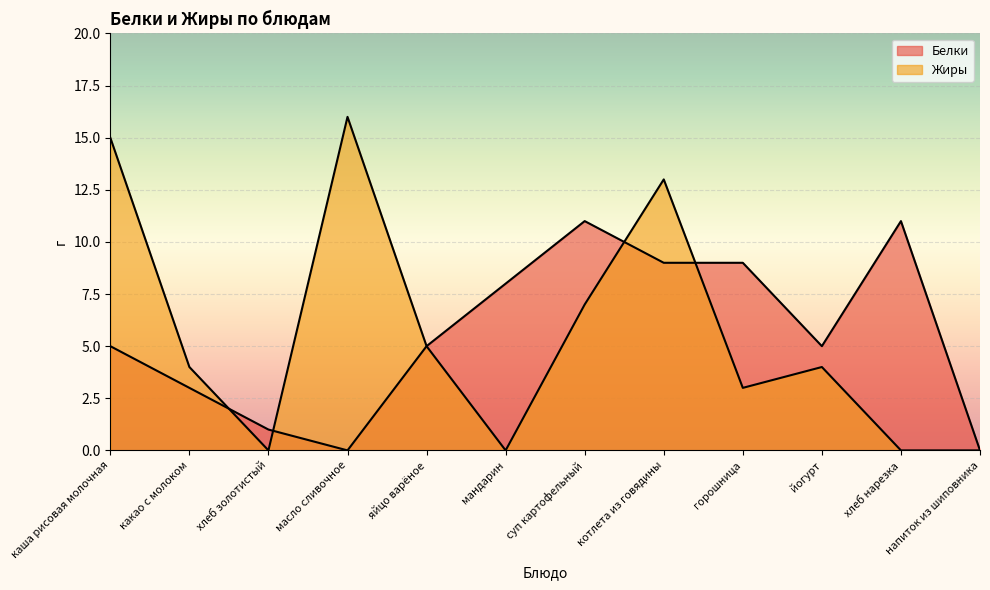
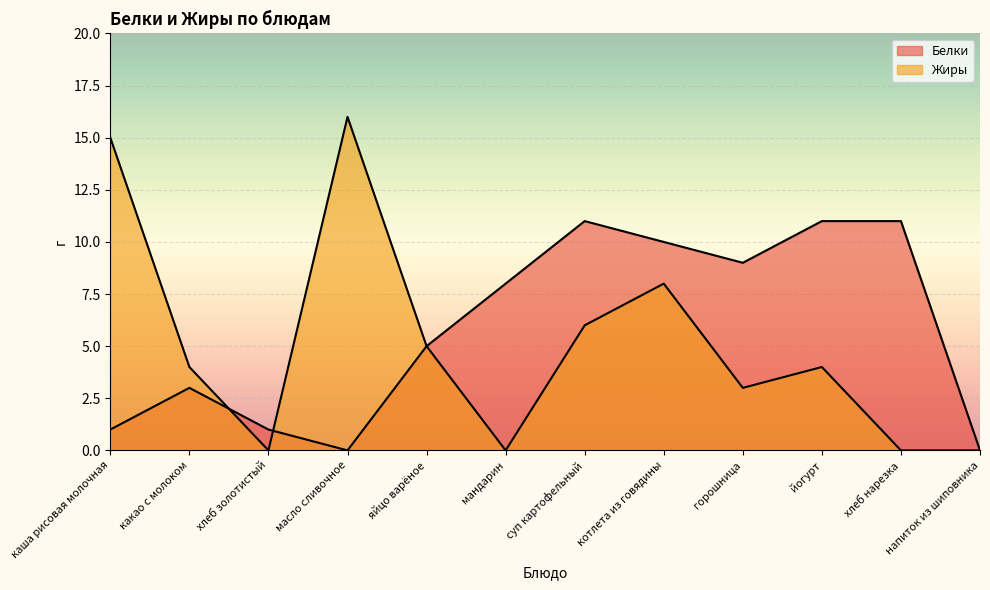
Белки, каша рисовая молочная: 5 -> 1
Жиры, суп картофельный: 7 -> 6
Белки, котлета из говядины: 9 -> 10
Жиры, котлета из говядины: 13 -> 8
Белки, йогурт: 5 -> 11
